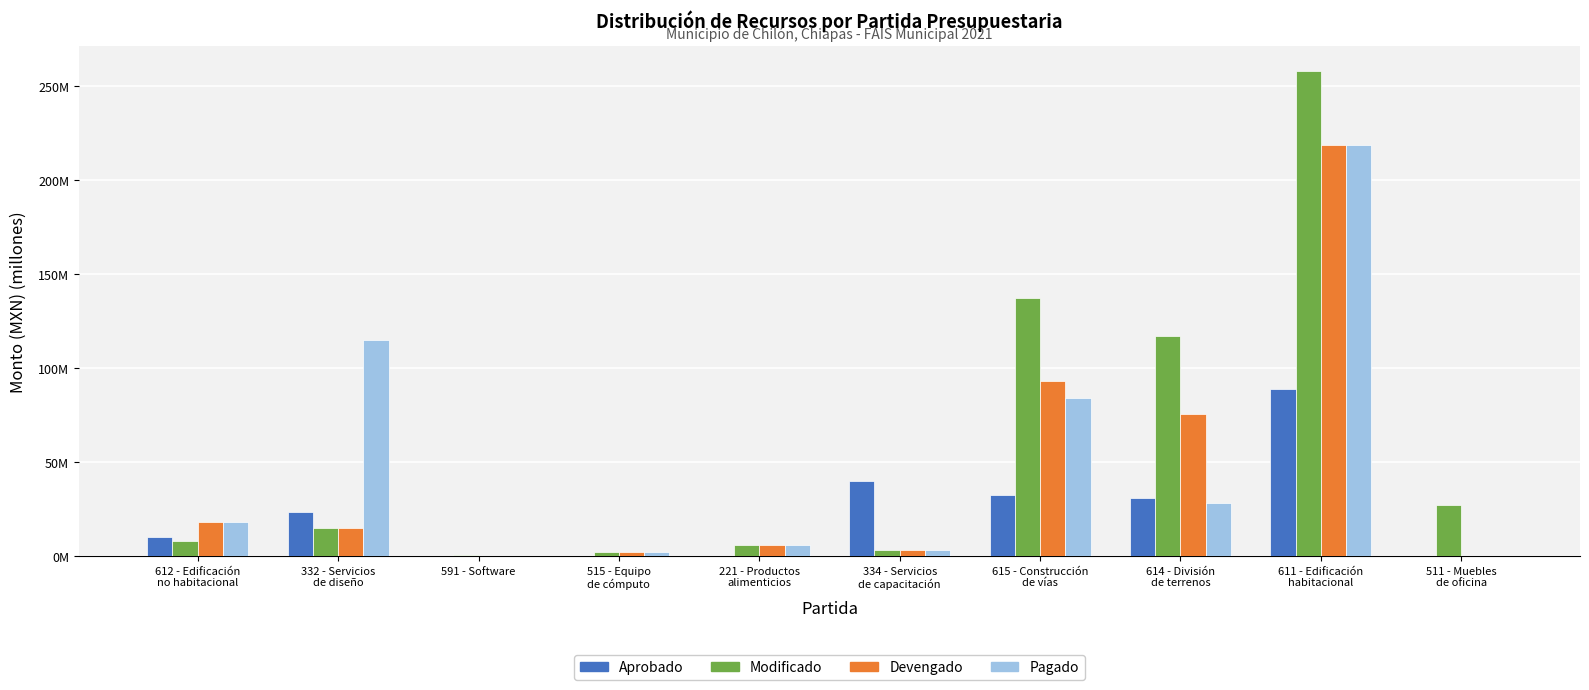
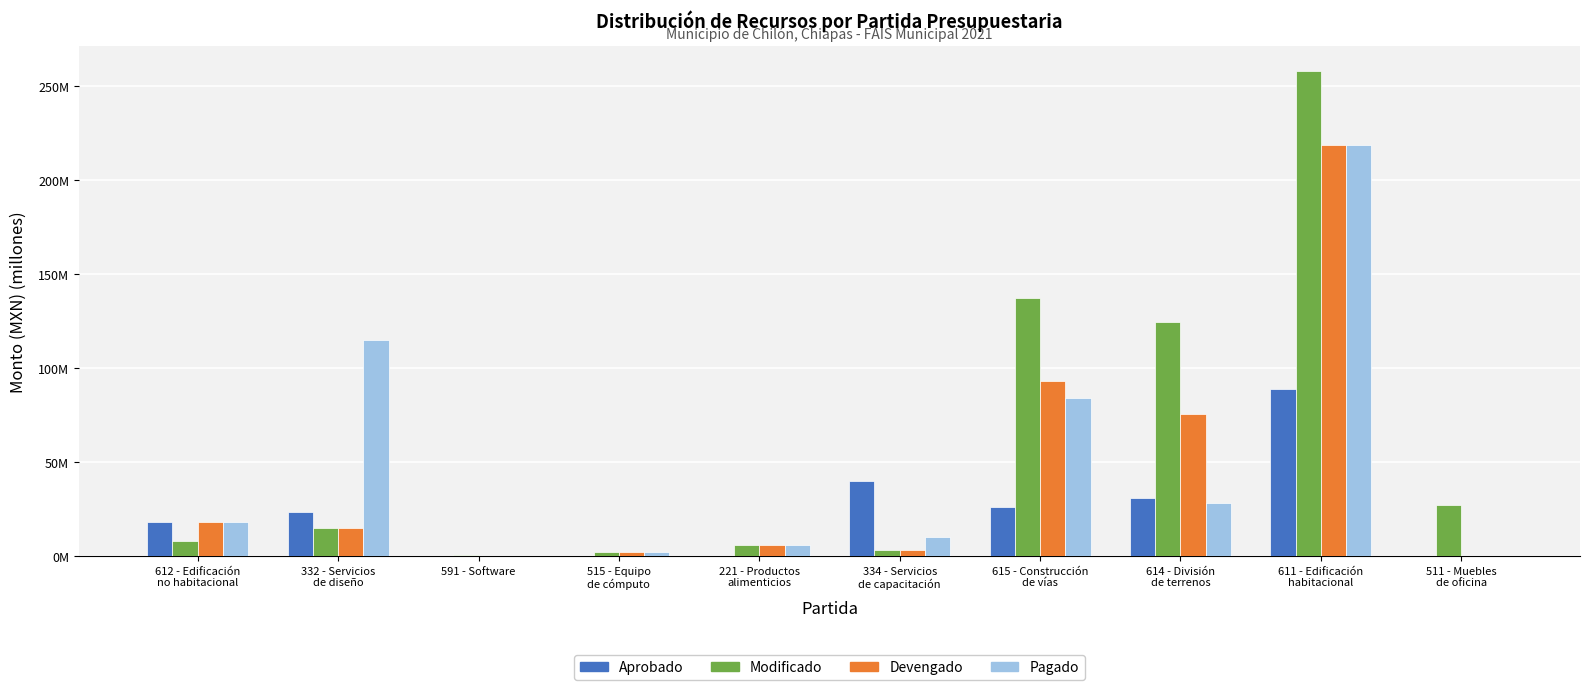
Aprobado, 612 - Edificación no habitacional: 10000000 -> 18000000
Pagado, 334 - Servicios de capacitación: 3000000 -> 10000000
Aprobado, 615 - Construcción de vías: 33000000 -> 26000000
Modificado, 614 - División de terrenos: 117000000 -> 125000000
